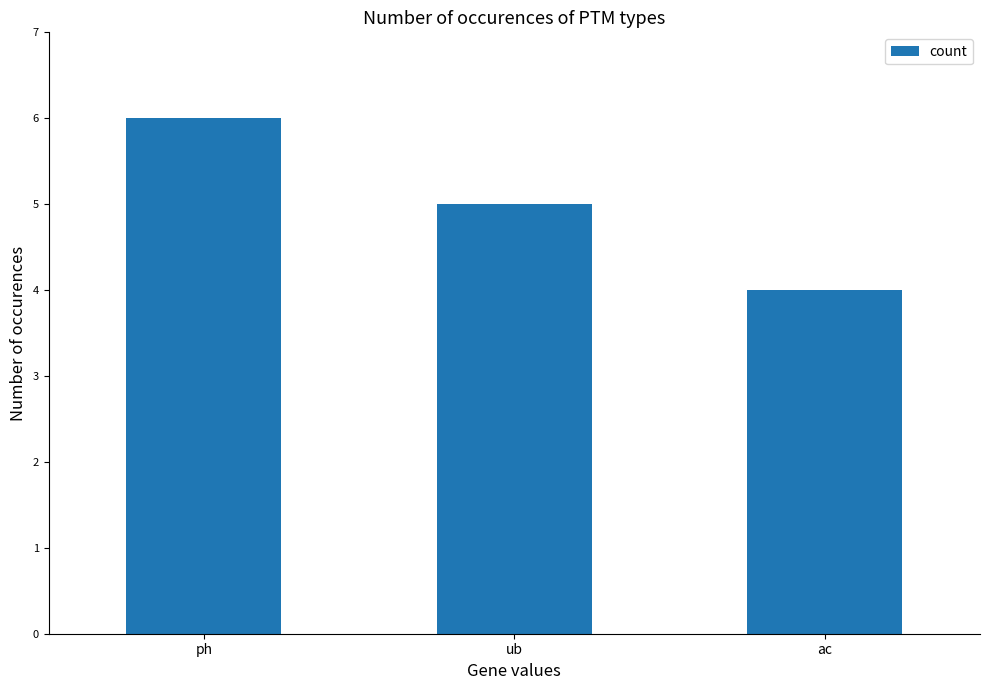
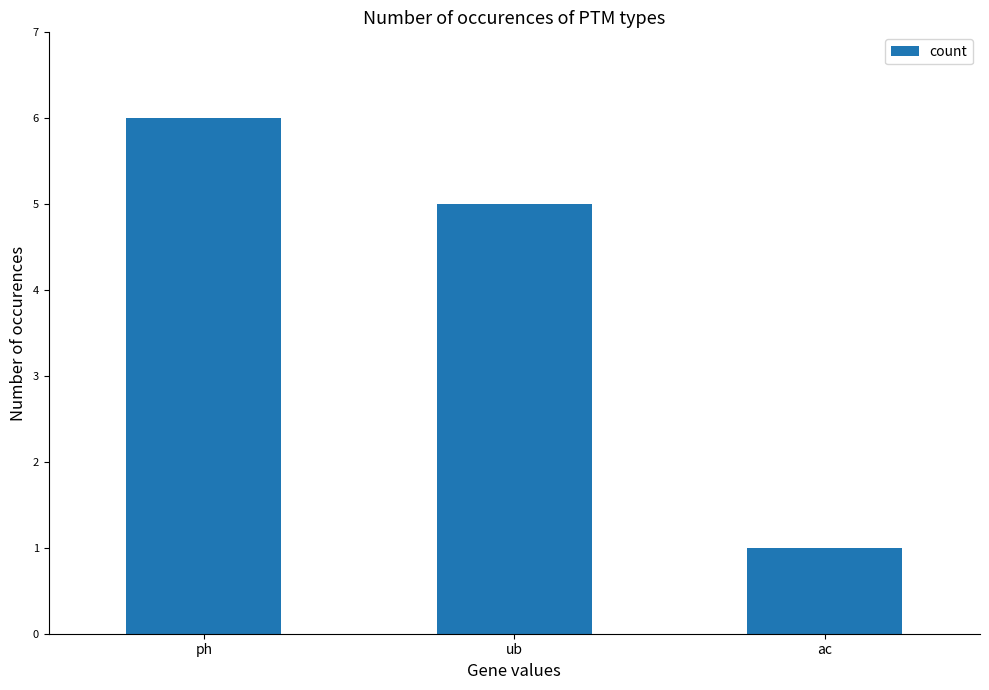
ac: 4 -> 1
